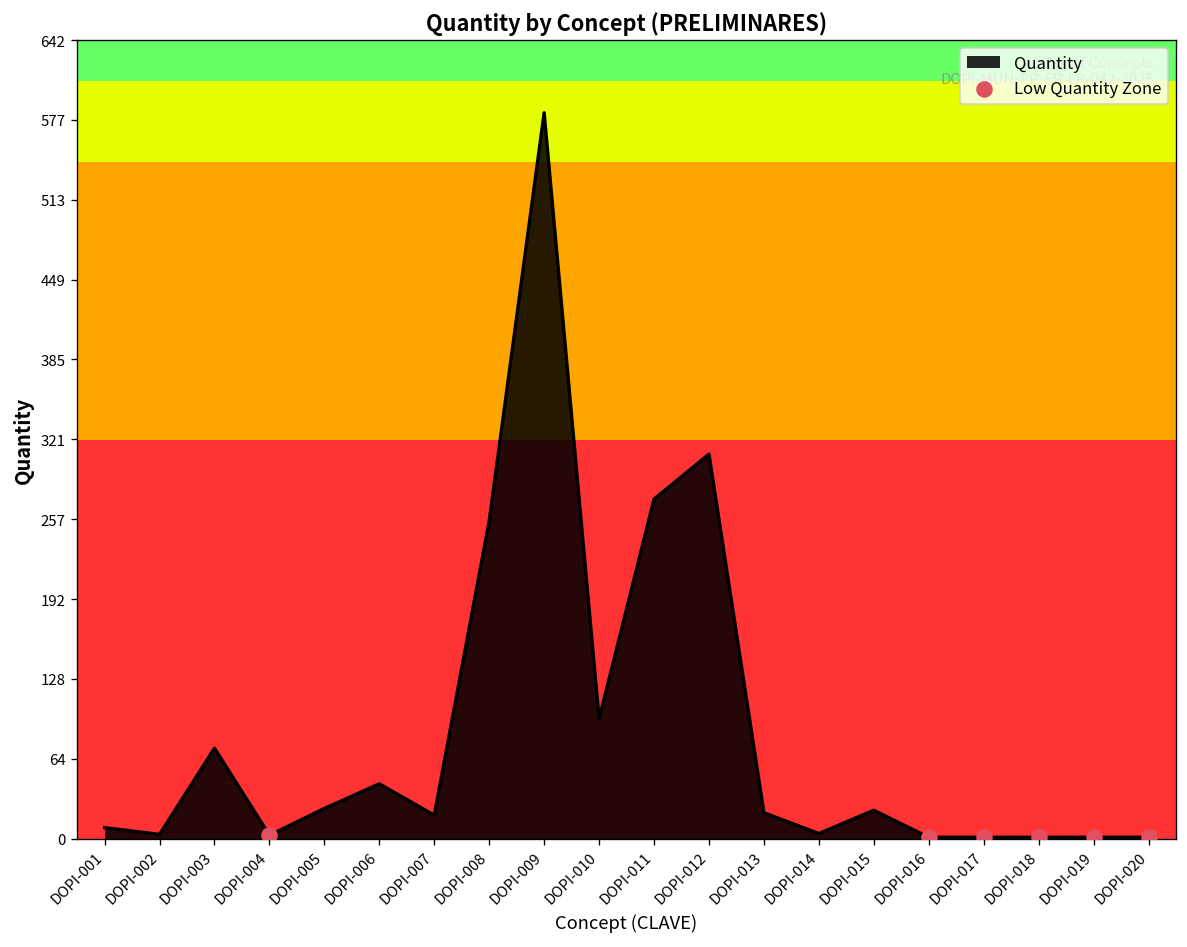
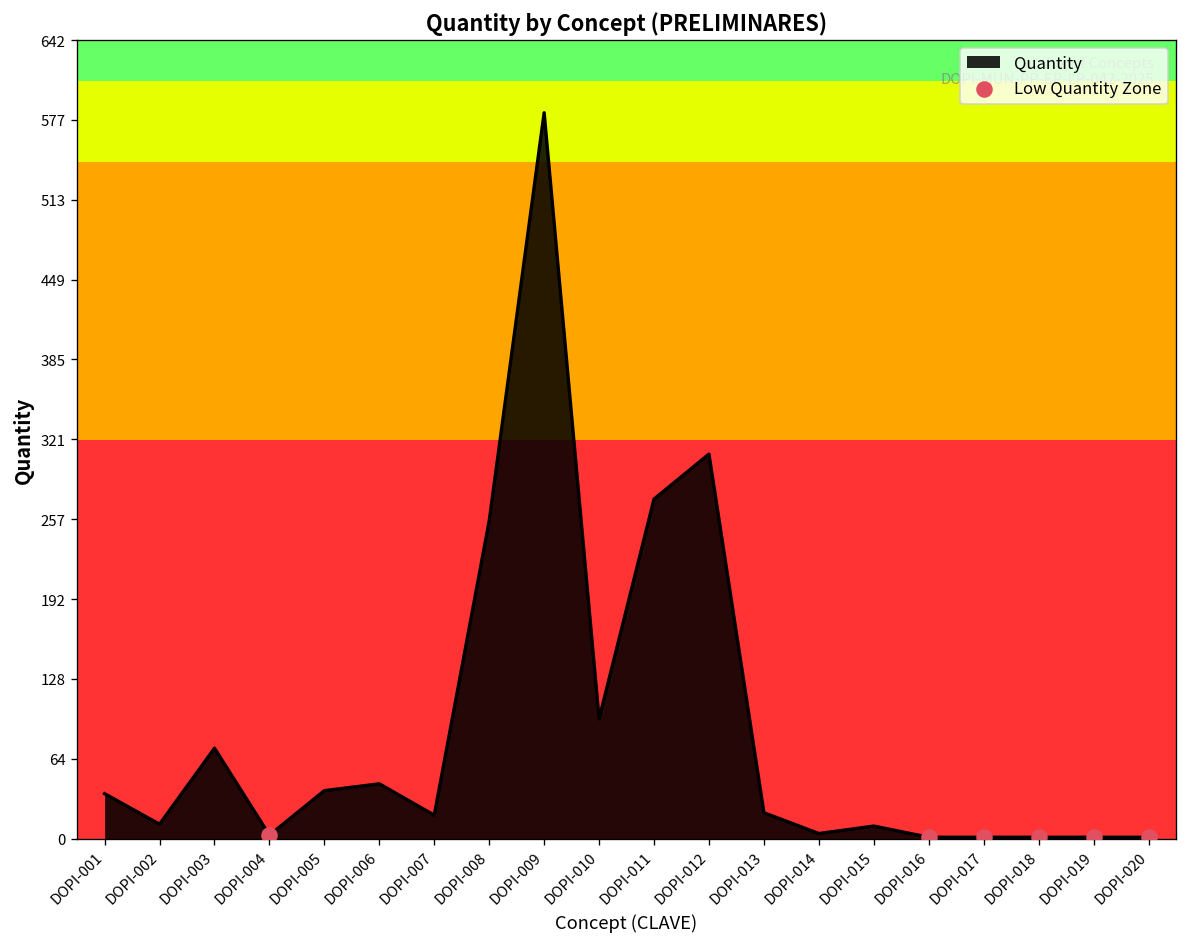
Quantity, DOPI-001: 9 -> 36
Quantity, DOPI-002: 3 -> 11
Quantity, DOPI-005: 24 -> 38
Quantity, DOPI-015: 23 -> 10
